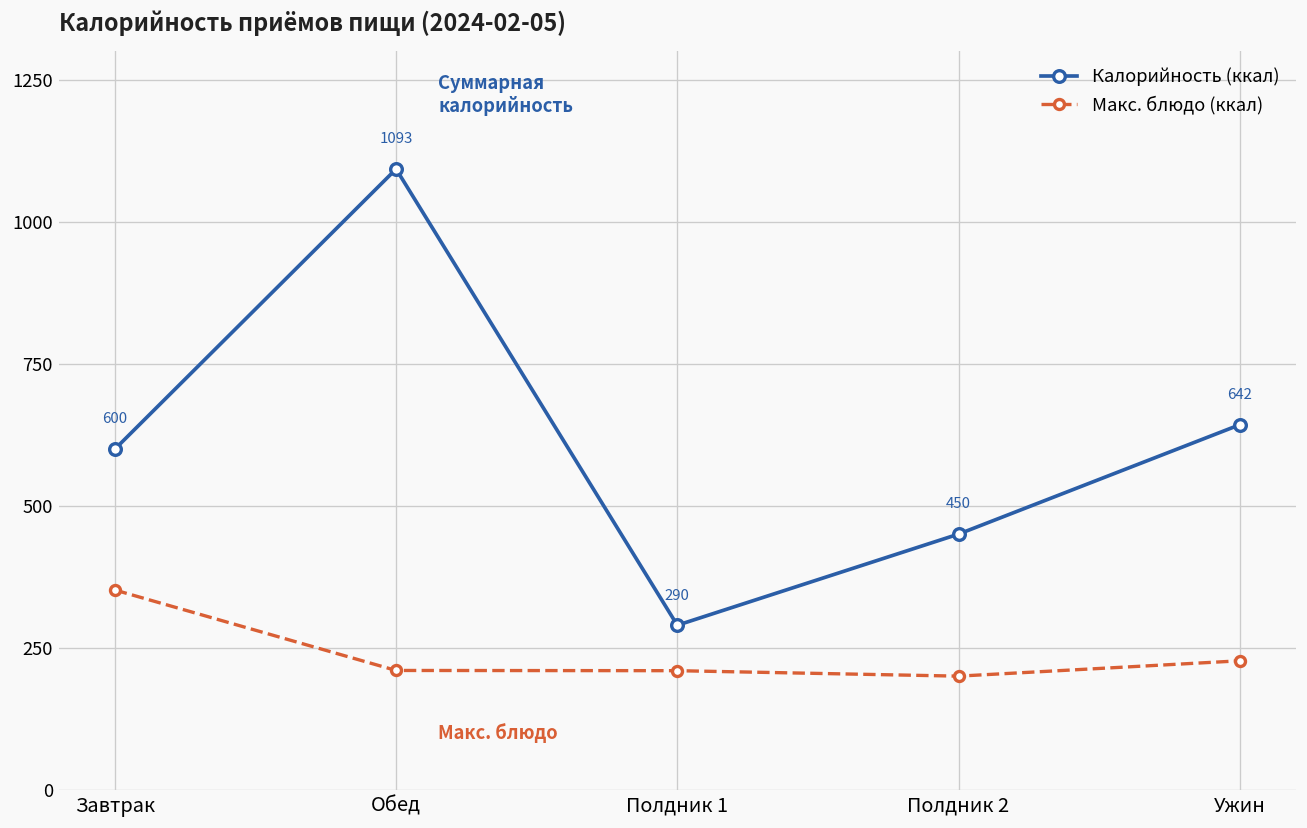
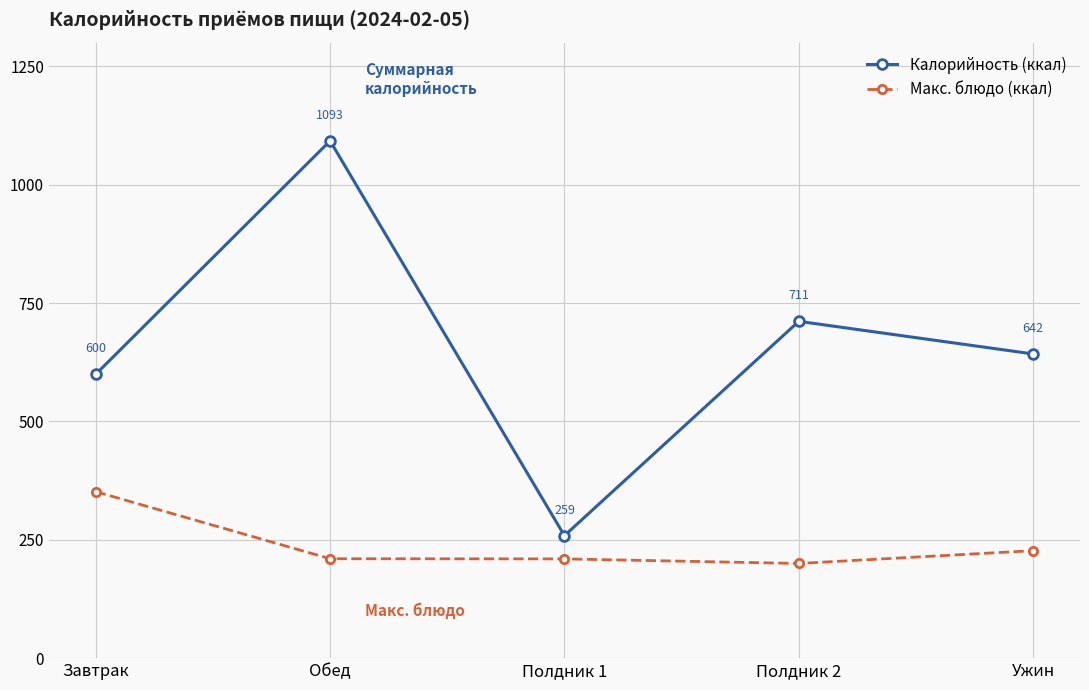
Калорийность (ккал), Полдник 1: 290 -> 259
Калорийность (ккал), Полдник 2: 450 -> 711
